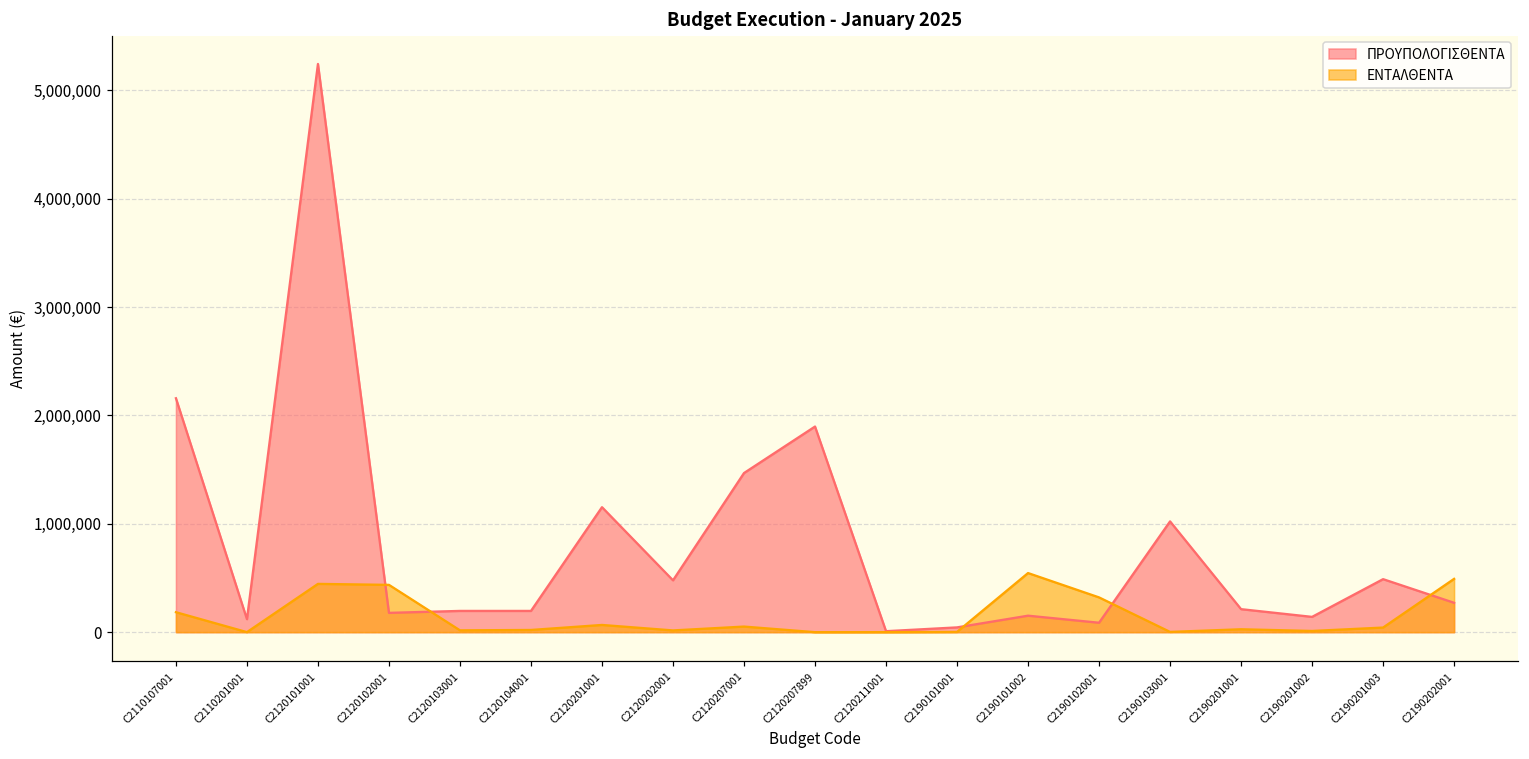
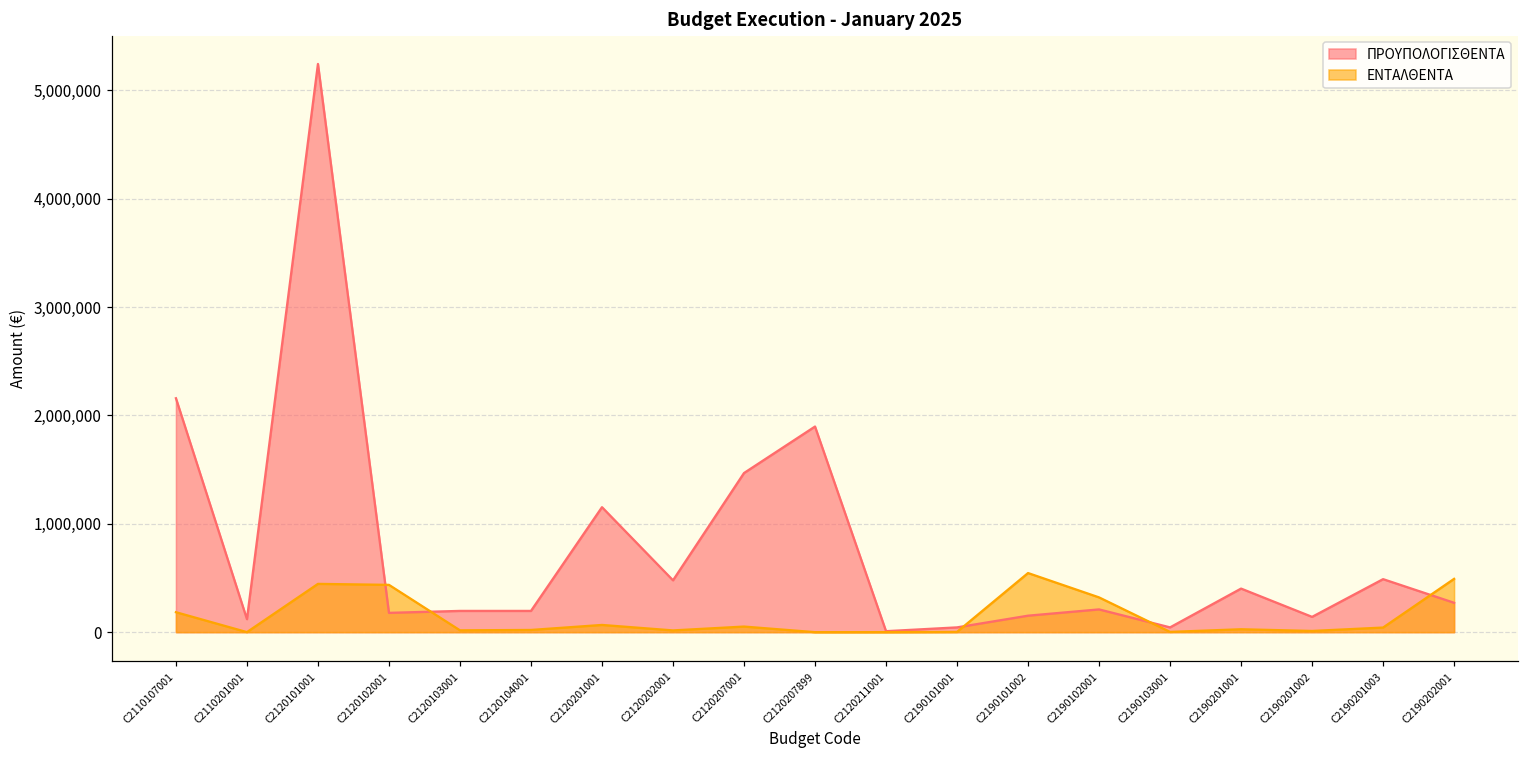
ΠΡΟΥΠΟΛΟΓΙΣΘΕΝΤΑ, C2190102001: 100,000 -> 200,000
ΠΡΟΥΠΟΛΟΓΙΣΘΕΝΤΑ, C2190103001: 1,000,000 -> 0
ΠΡΟΥΠΟΛΟΓΙΣΘΕΝΤΑ, C2190201001: 200,000 -> 400,000
